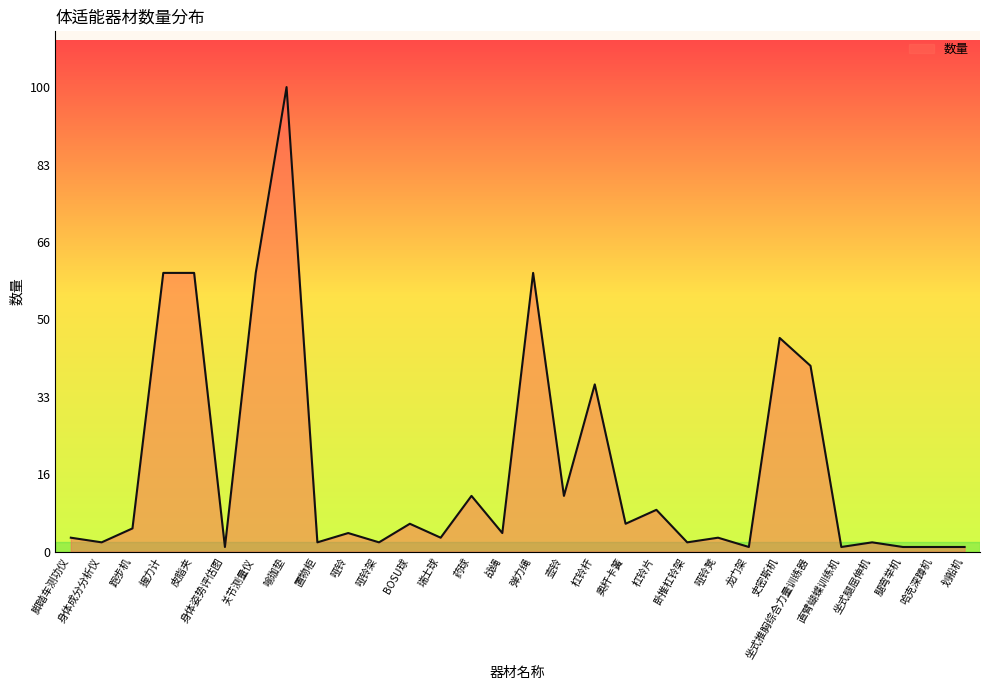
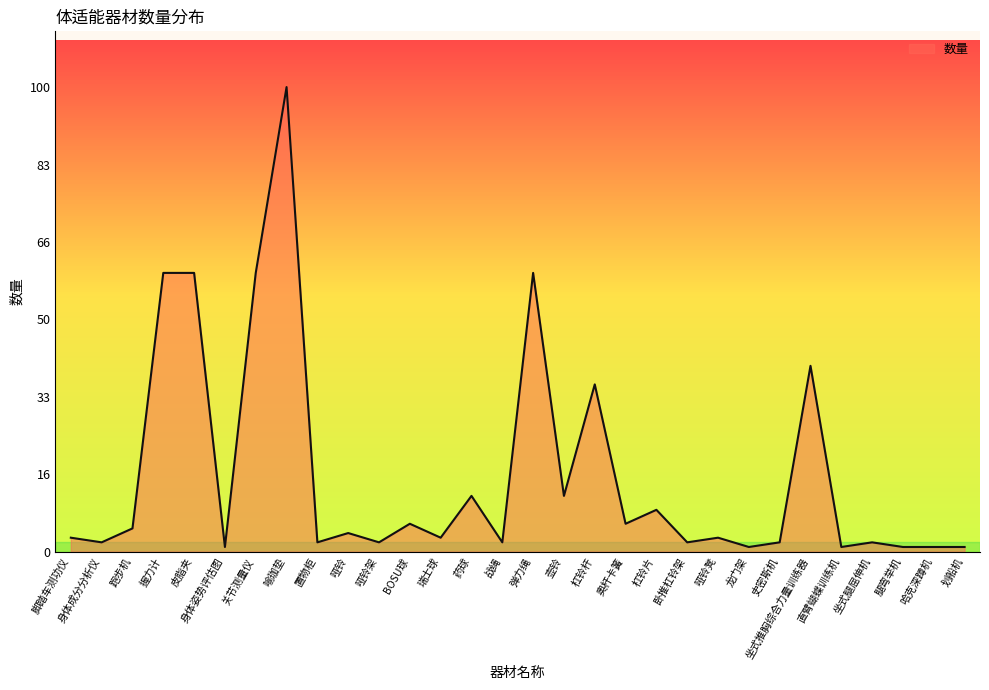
战绳: 4 -> 2
史密斯机: 46 -> 2
